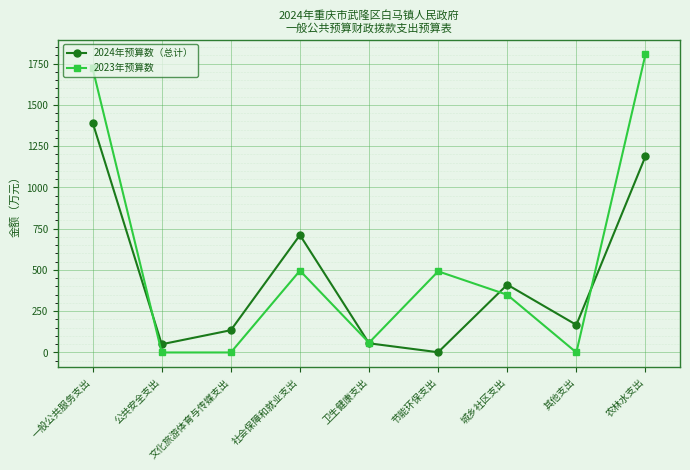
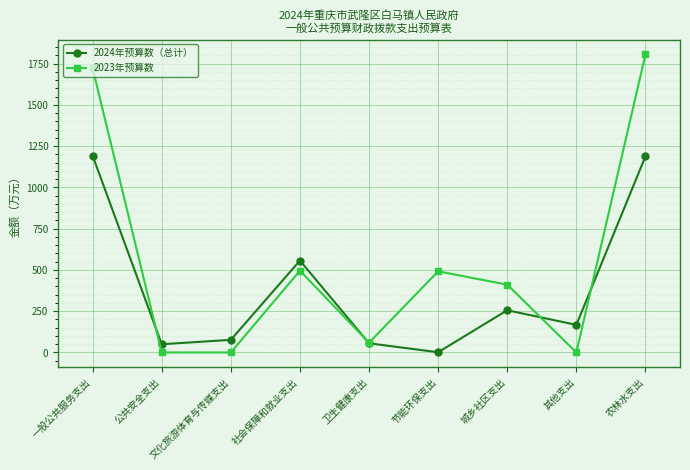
2024年预算数（总计）, 一般公共服务支出: 1390 -> 1190
2024年预算数（总计）, 文化旅游体育与传媒支出: 130 -> 80
2024年预算数（总计）, 社会保障和就业支出: 710 -> 560
2024年预算数（总计）, 城乡社区支出: 410 -> 260
2023年预算数, 城乡社区支出: 350 -> 410
